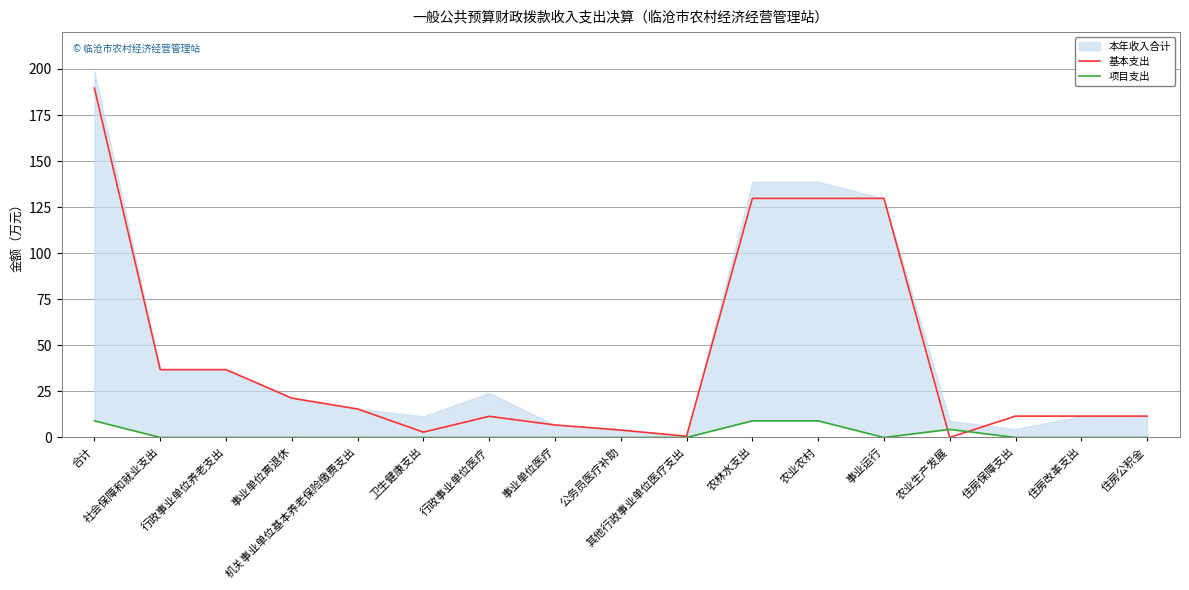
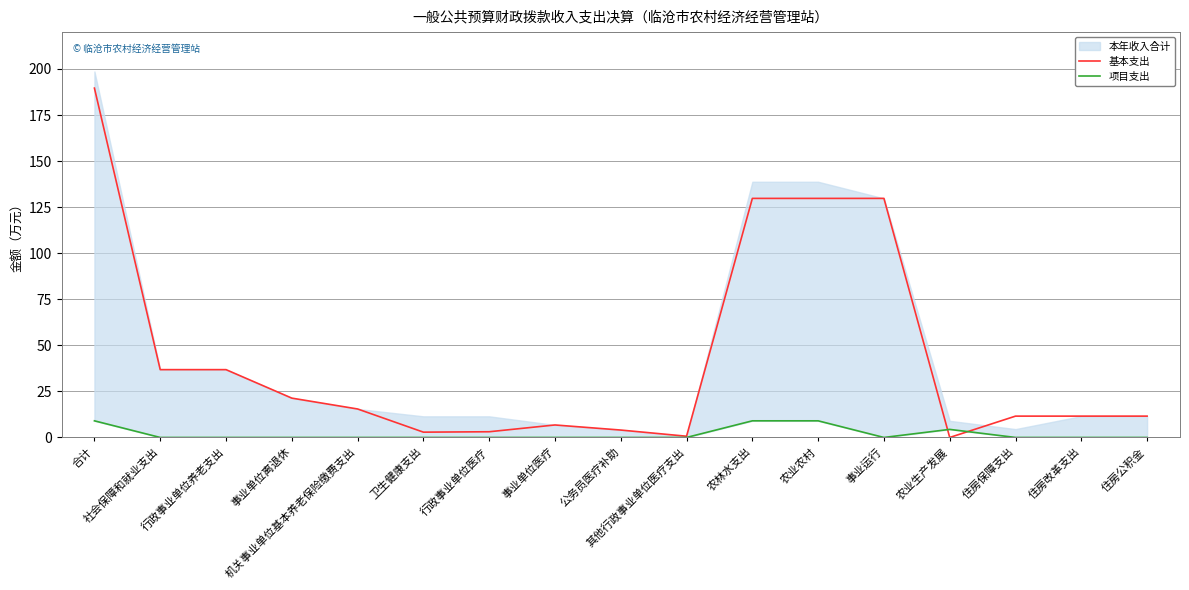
基本支出, 行政事业单位医疗: 11 -> 3
本年收入合计, 行政事业单位医疗: 24 -> 11
